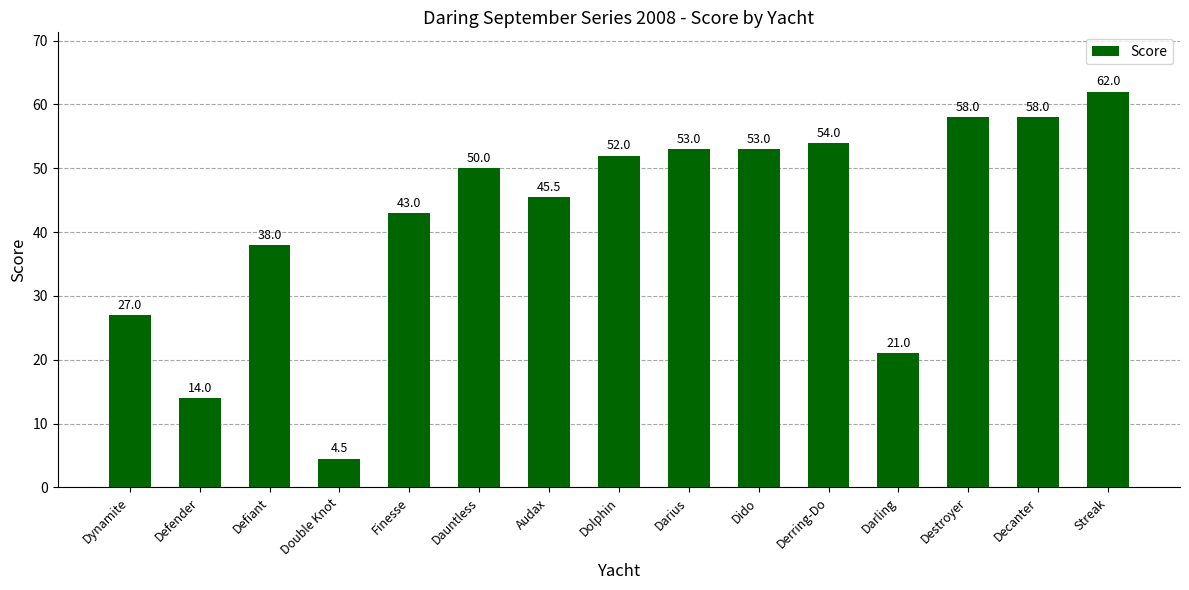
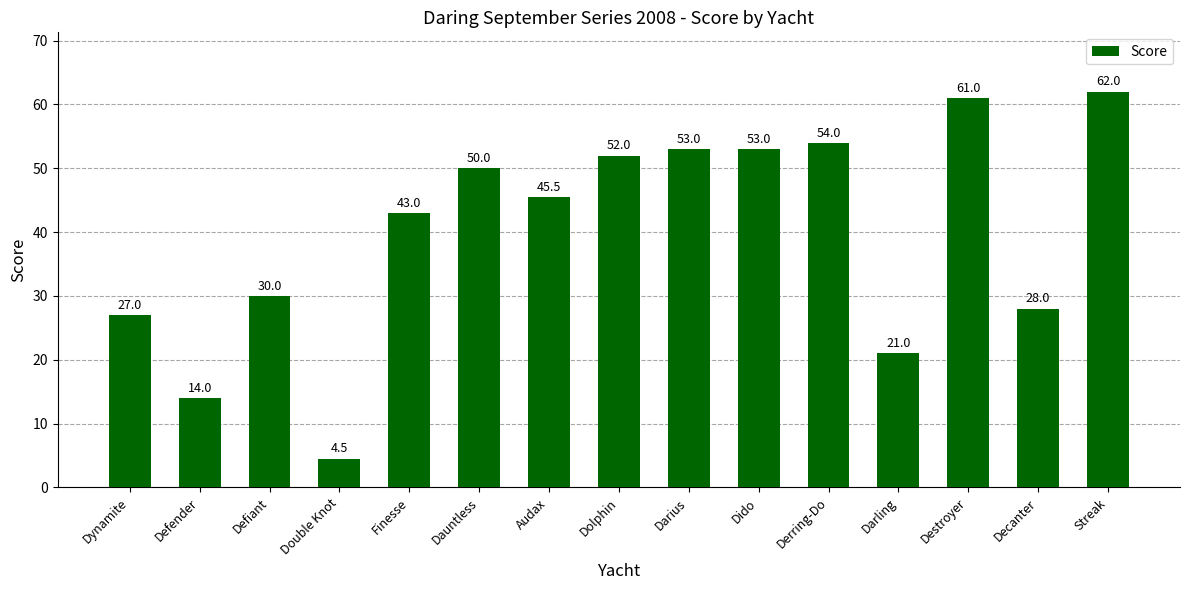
Defiant: 38.0 -> 30.0
Destroyer: 58.0 -> 61.0
Decanter: 58.0 -> 28.0
